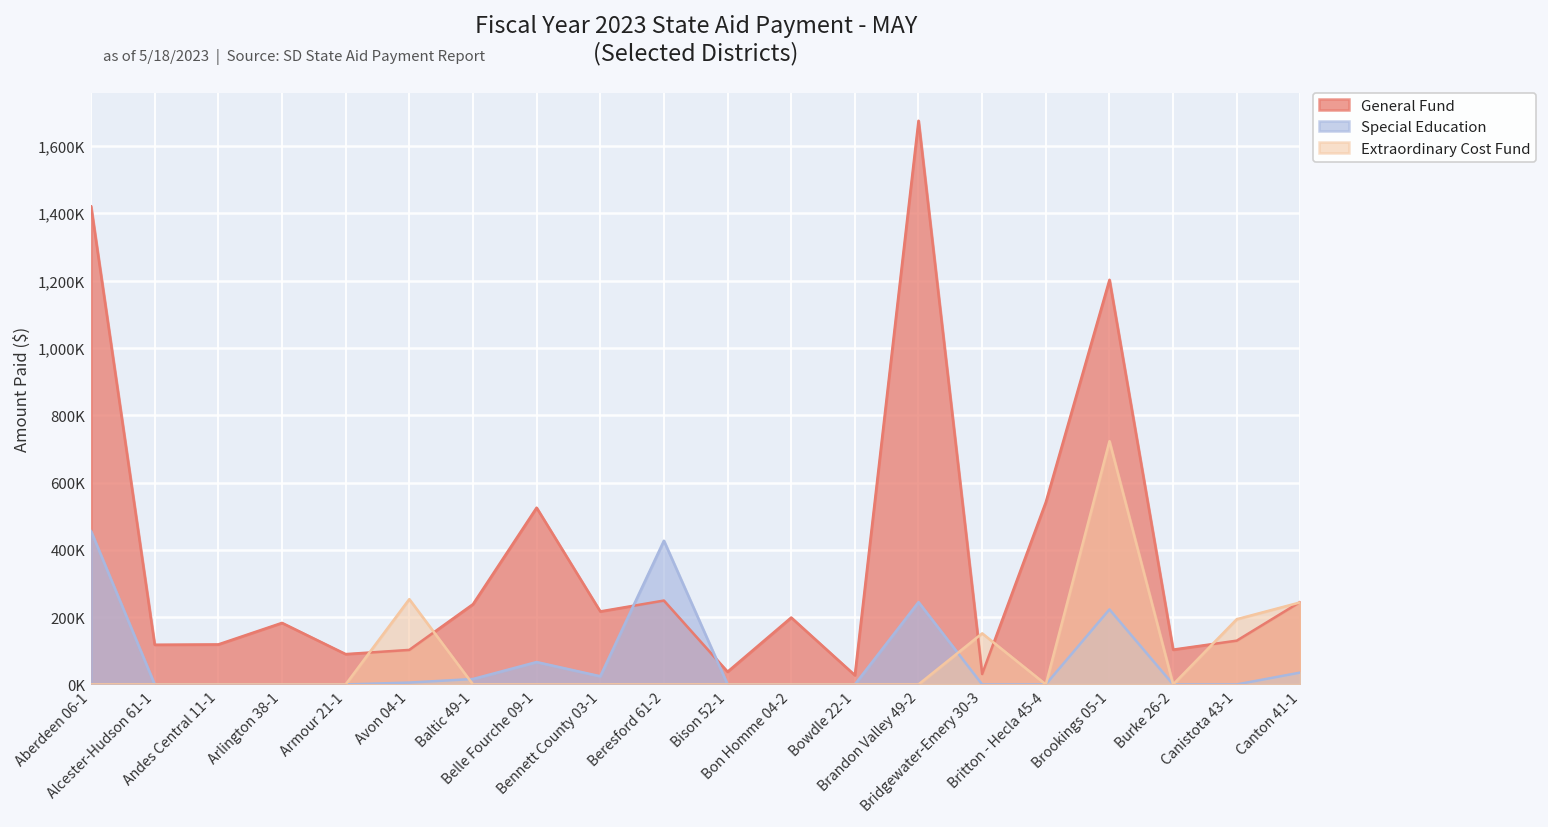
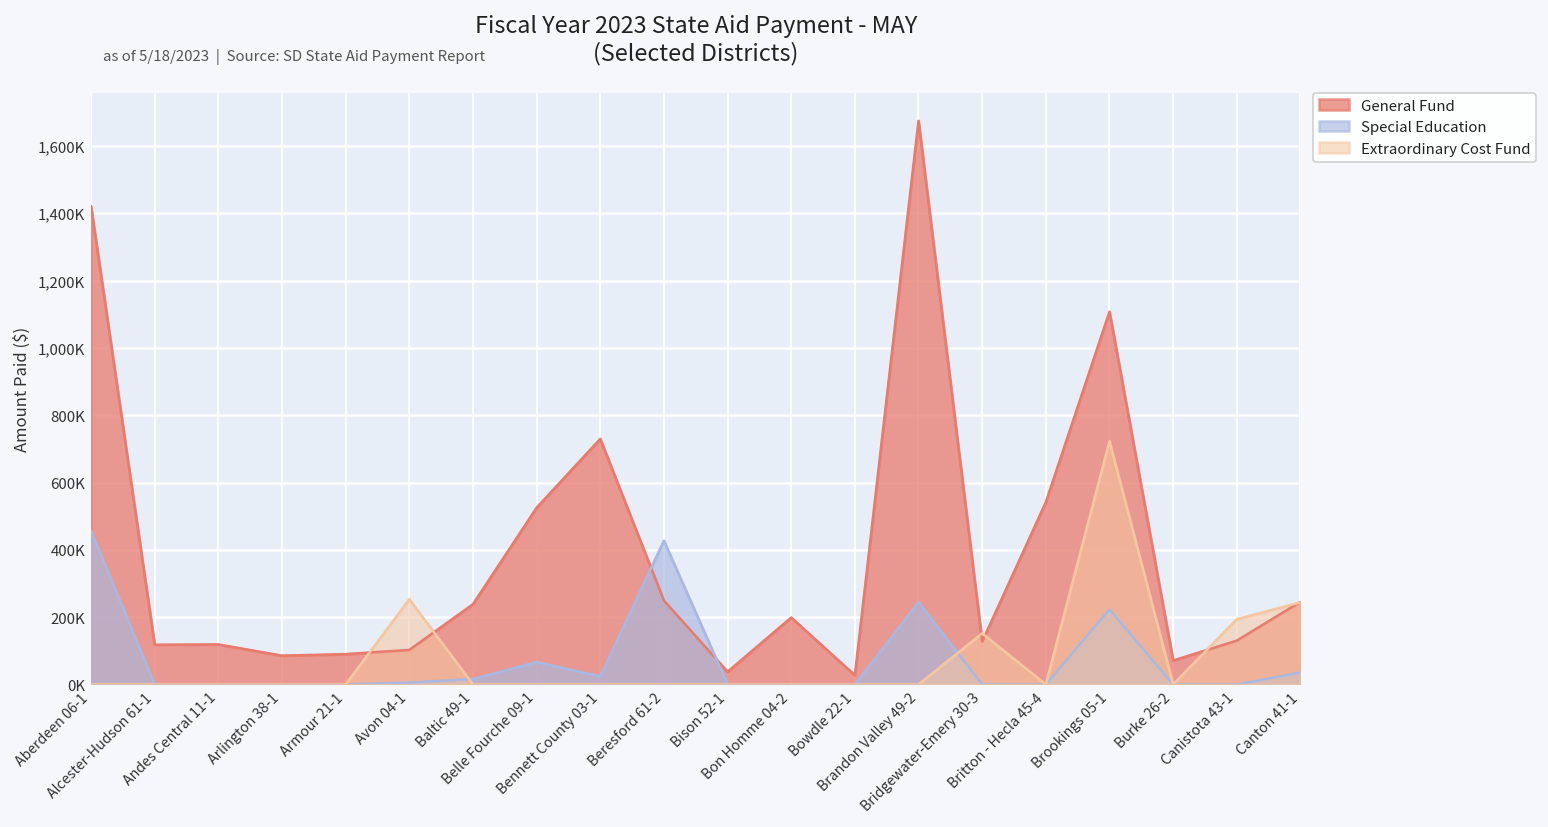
General Fund, Arlington 38-1: 180,000 -> 90,000
General Fund, Bennett County 03-1: 220,000 -> 730,000
General Fund, Bridgewater-Emery 30-3: 30,000 -> 130,000
General Fund, Brookings 05-1: 1,200,000 -> 1,110,000
General Fund, Burke 26-2: 100,000 -> 70,000
